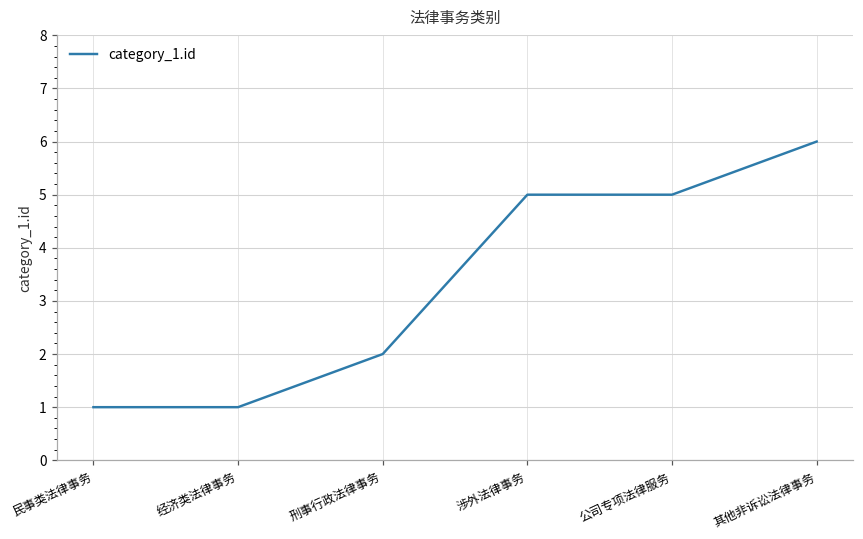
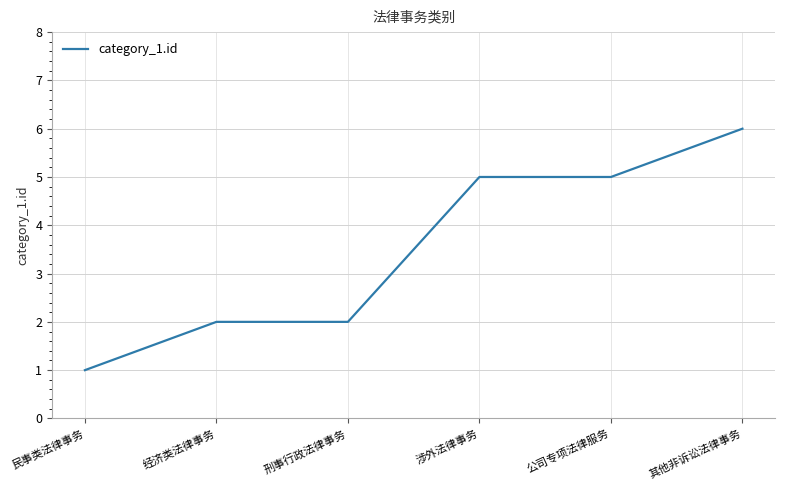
经济类法律事务: 1 -> 2
